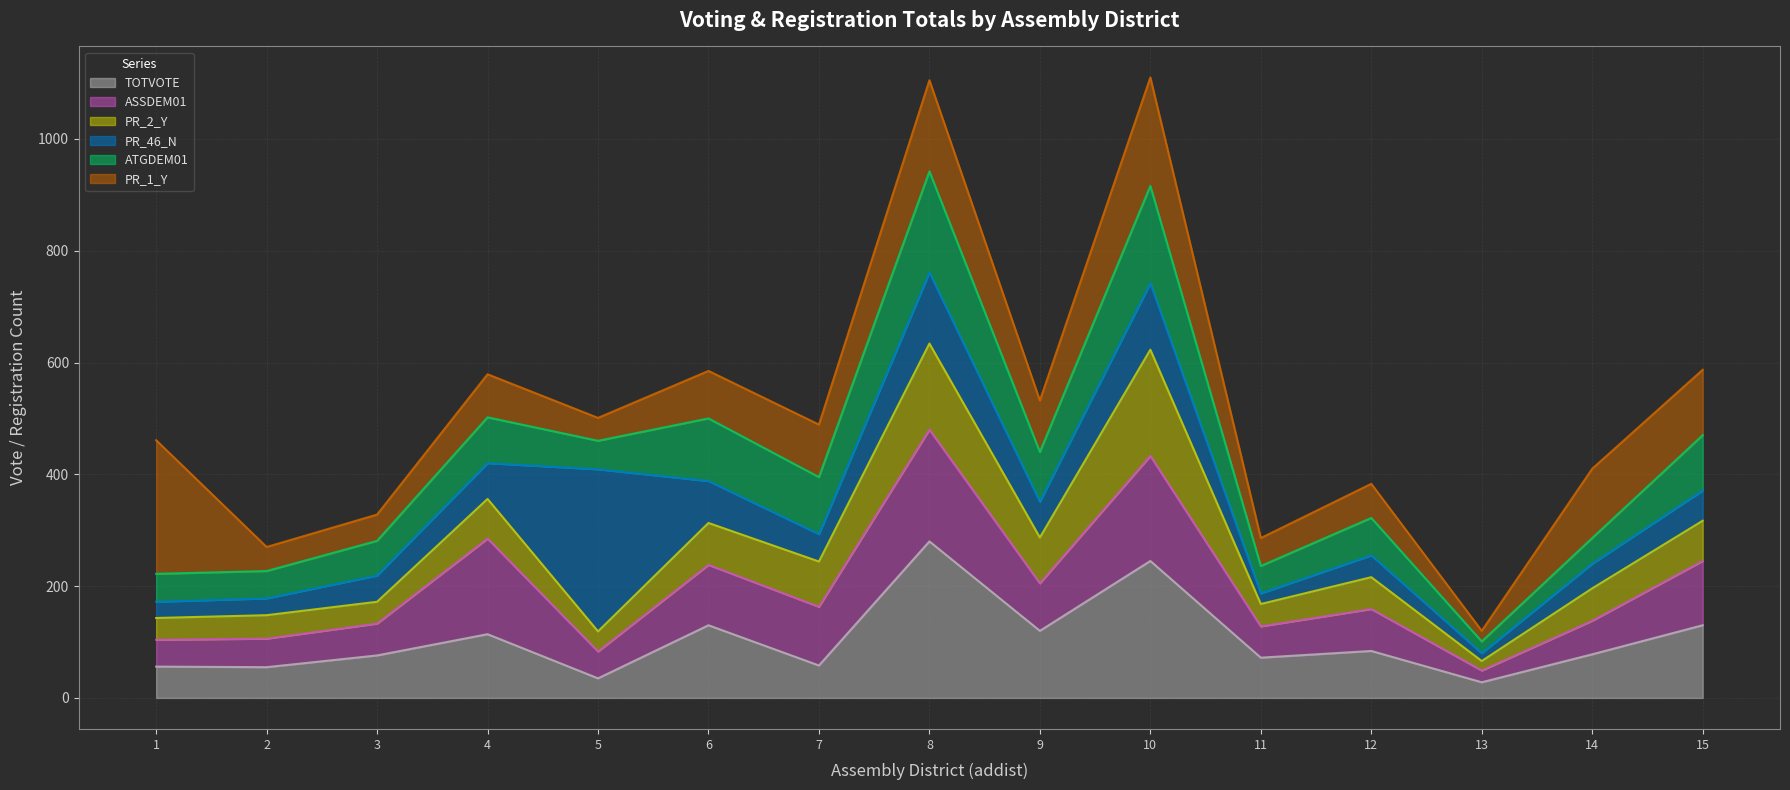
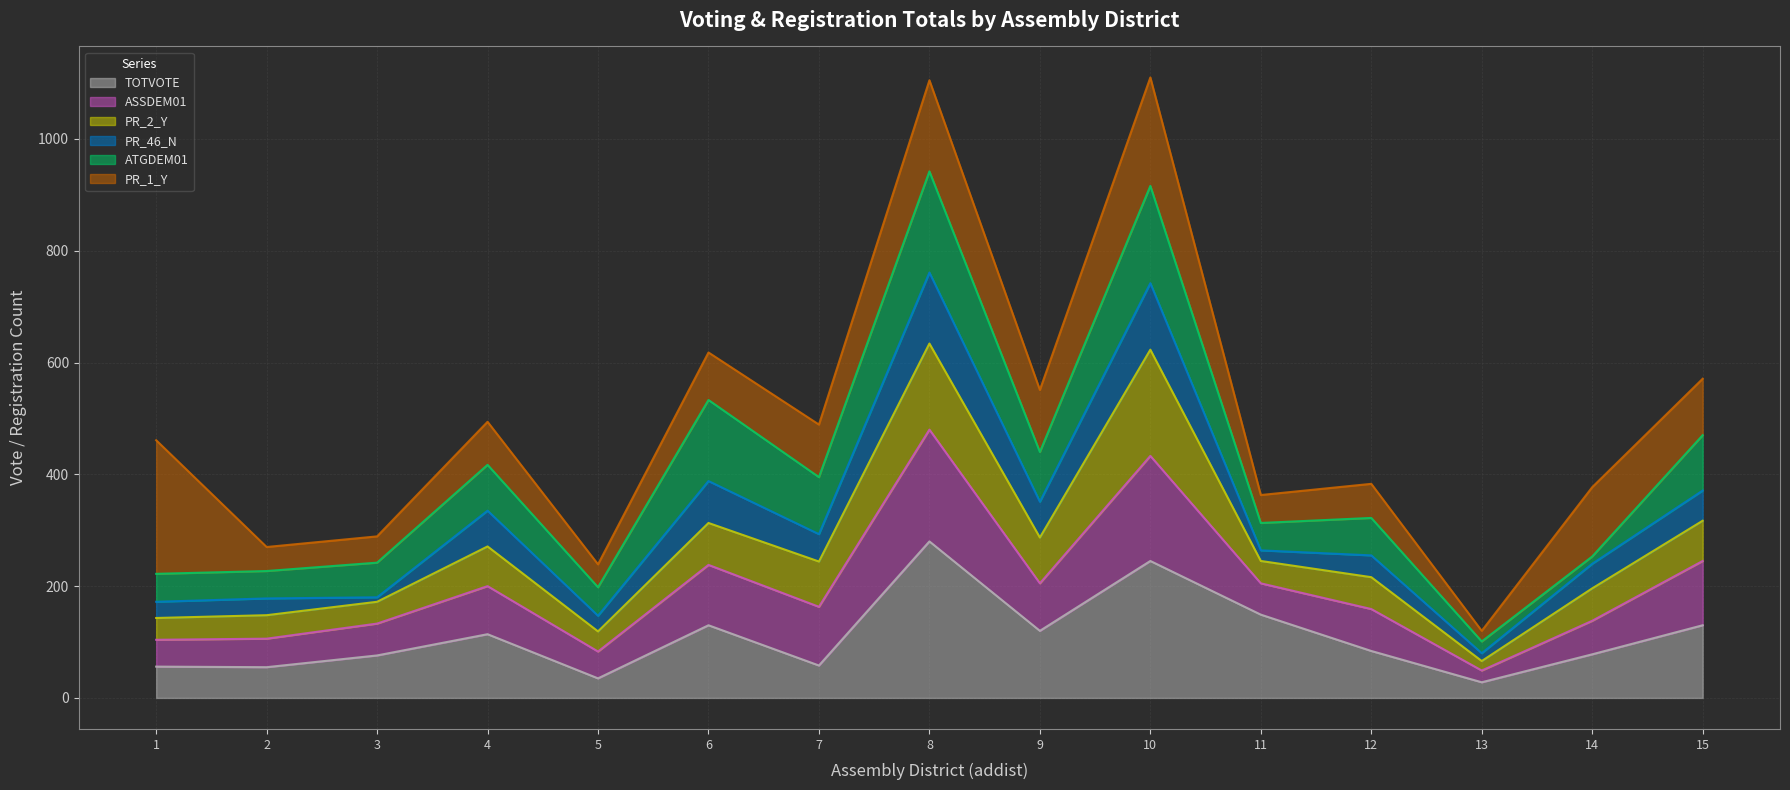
PR_46_N, 3: 50 -> 10
ASSDEM01, 4: 170 -> 90
PR_46_N, 5: 290 -> 30
ATGDEM01, 6: 110 -> 150
PR_1_Y, 9: 90 -> 110
TOTVOTE, 11: 70 -> 150
ATGDEM01, 14: 50 -> 10
PR_1_Y, 15: 120 -> 100
